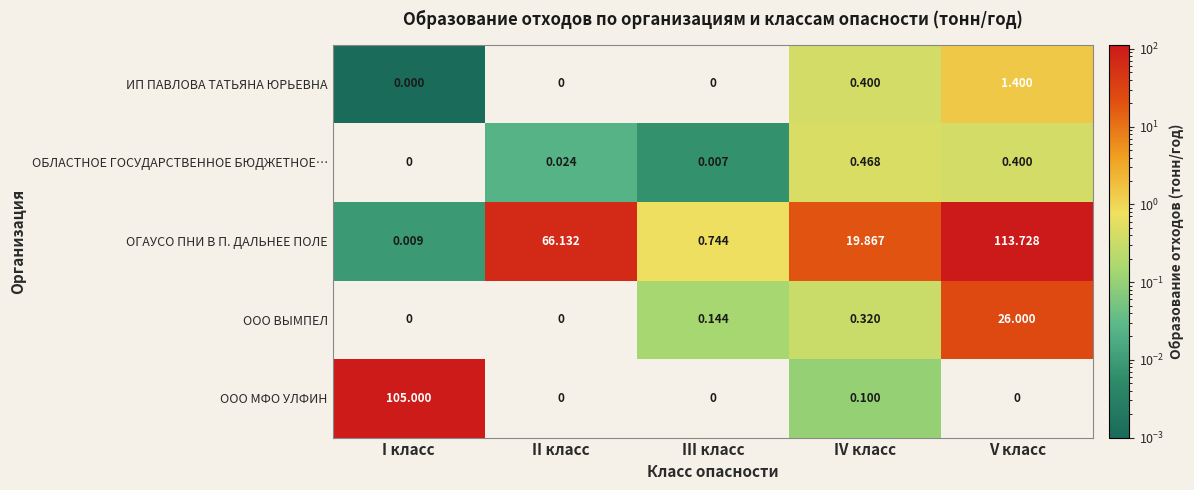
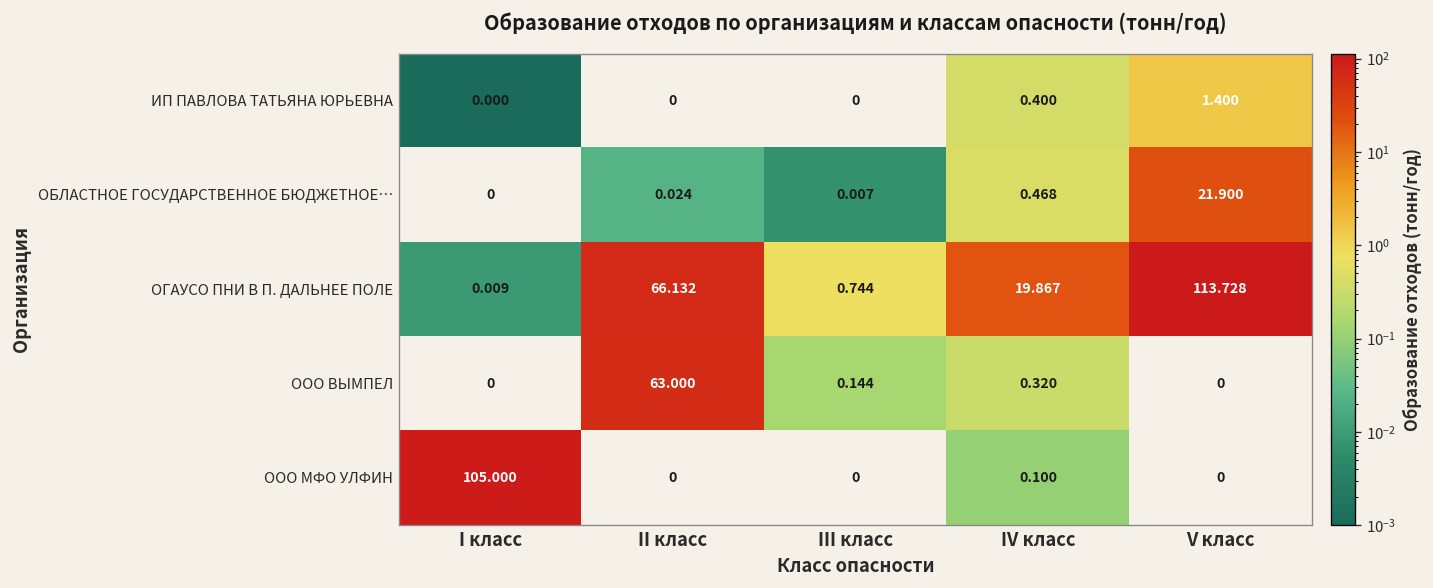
ОБЛАСТНОЕ ГОСУДАРСТВЕННОЕ БЮДЖЕТНОЕ…, V класс: 0.400 -> 21.900
ООО ВЫМПЕЛ, II класс: 0 -> 63.000
ООО ВЫМПЕЛ, V класс: 26.000 -> 0
